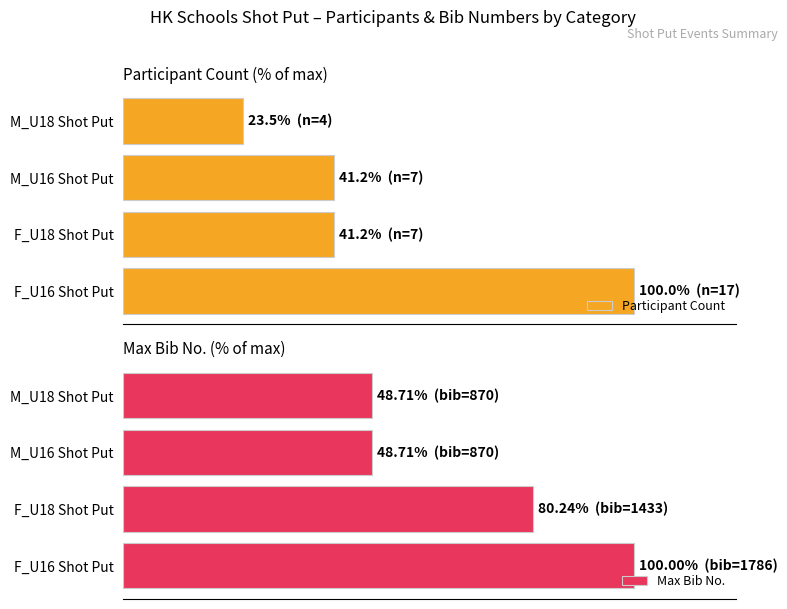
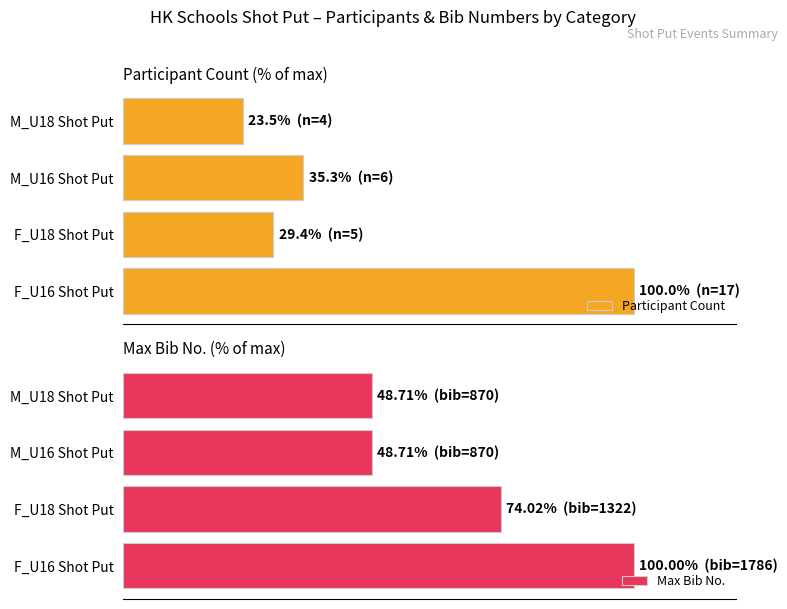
Participant Count (% of max), M_U16 Shot Put: 41.2% (n=7) -> 35.3% (n=6)
Participant Count (% of max), F_U18 Shot Put: 41.2% (n=7) -> 29.4% (n=5)
Max Bib No. (% of max), F_U18 Shot Put: 80.24% (bib=1433) -> 74.02% (bib=1322)
